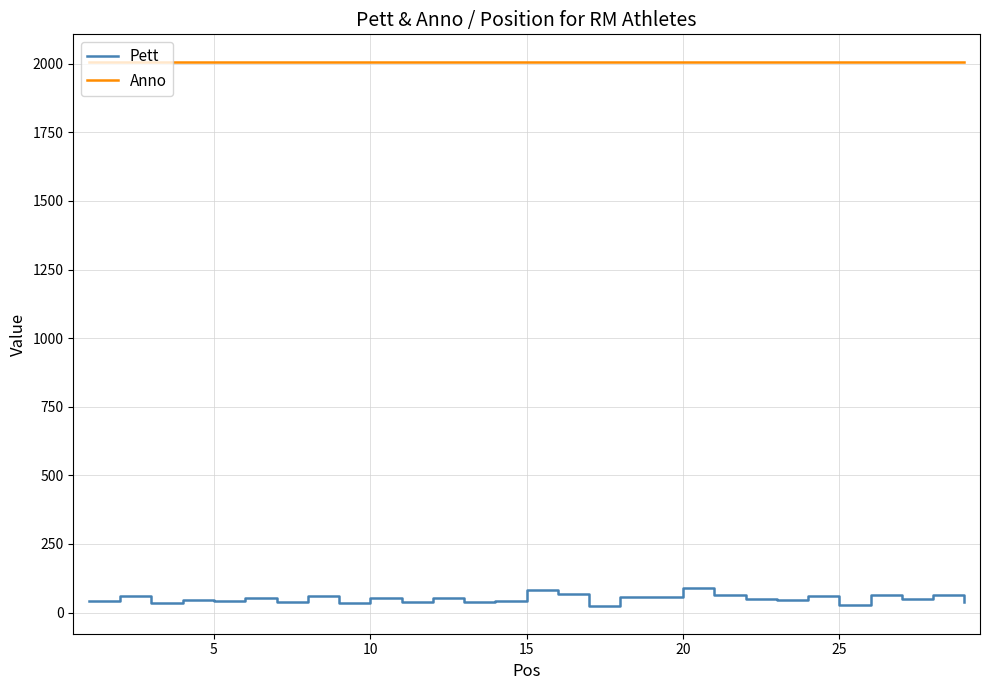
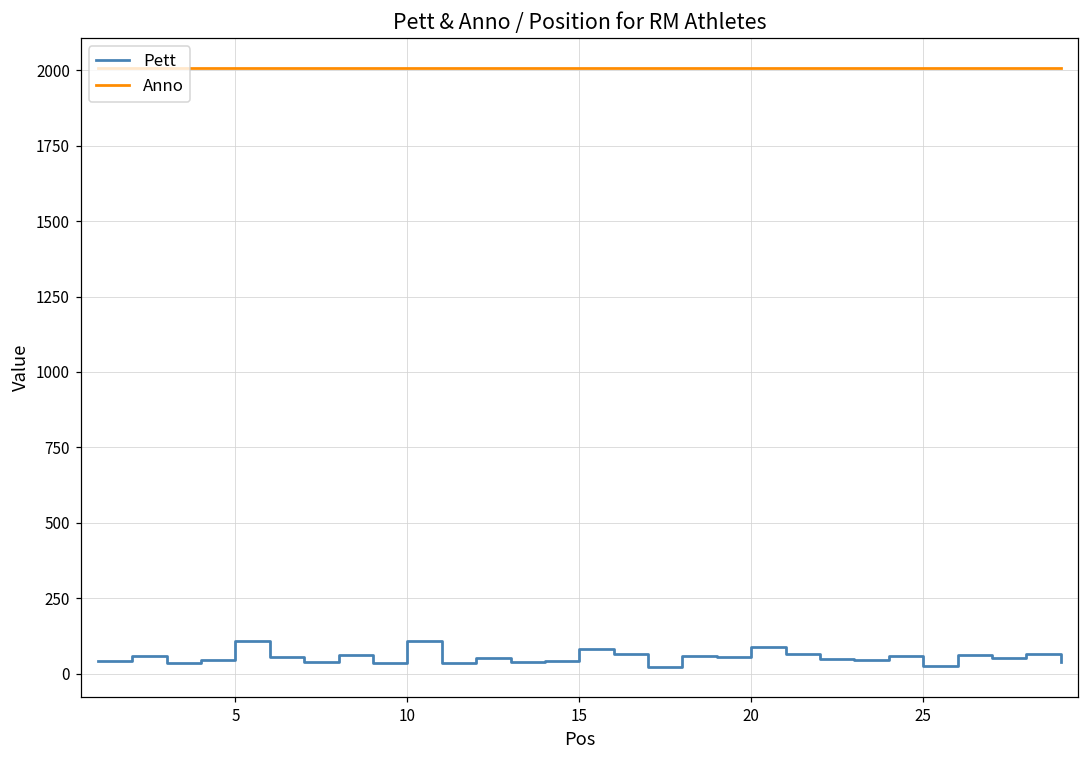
Pett, 5: 40 -> 110
Pett, 10: 50 -> 110
